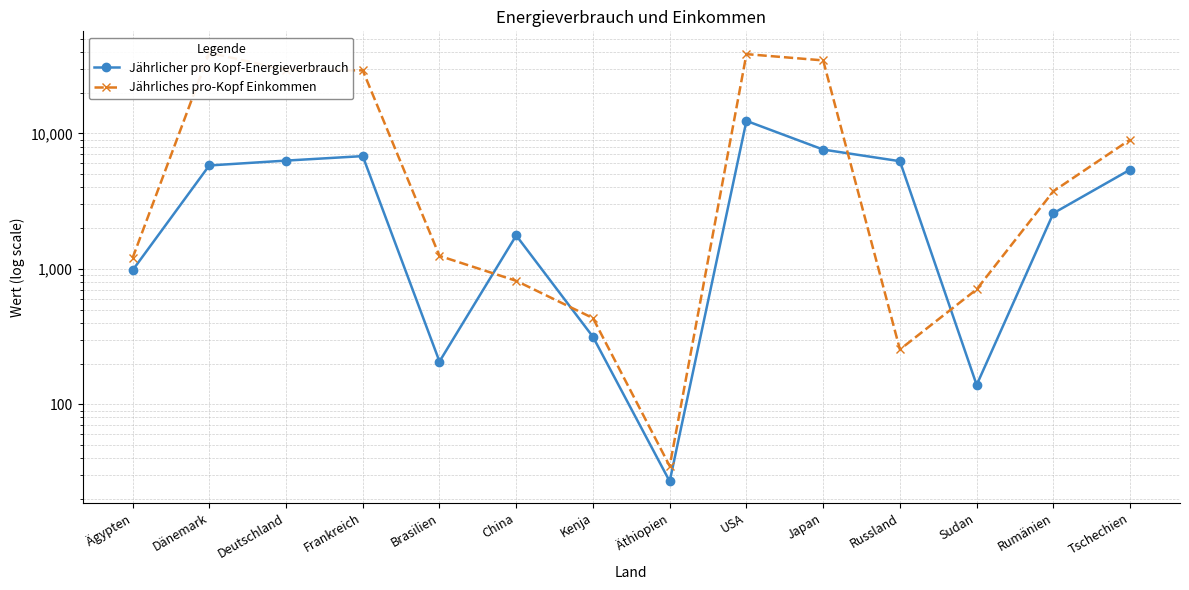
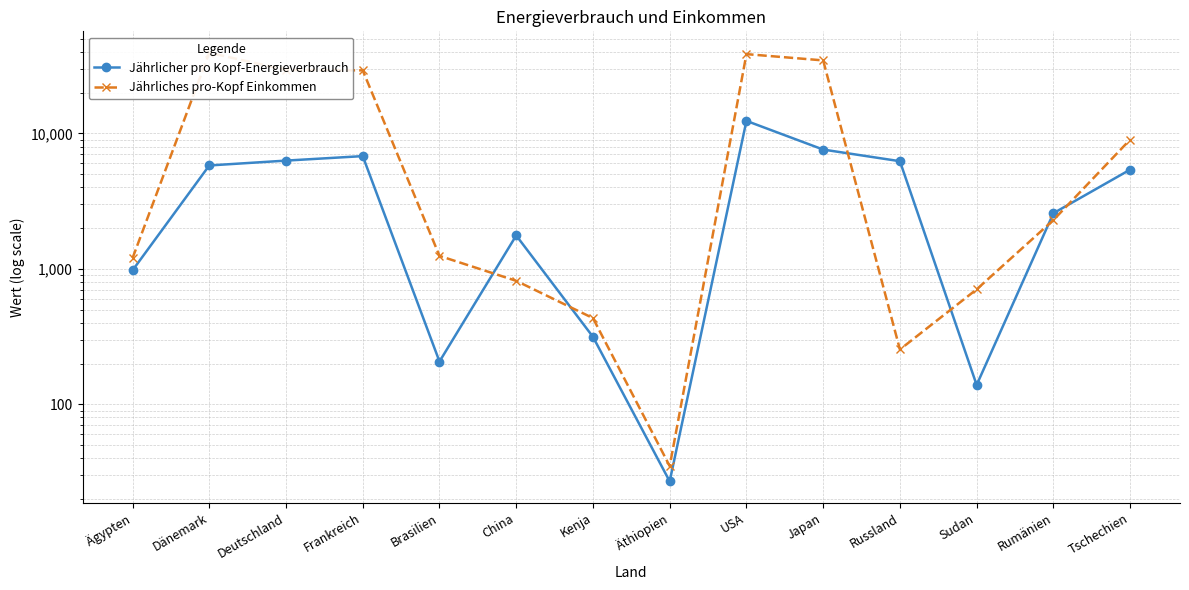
Jährliches pro-Kopf Einkommen, Rumänien: 3,700 -> 2,300
